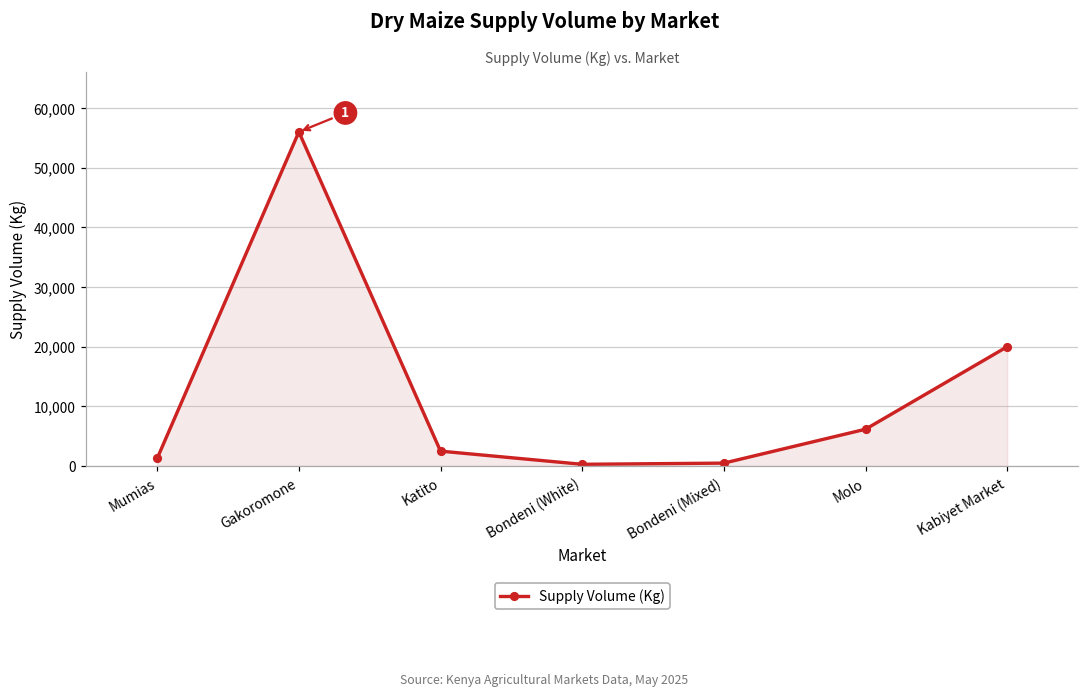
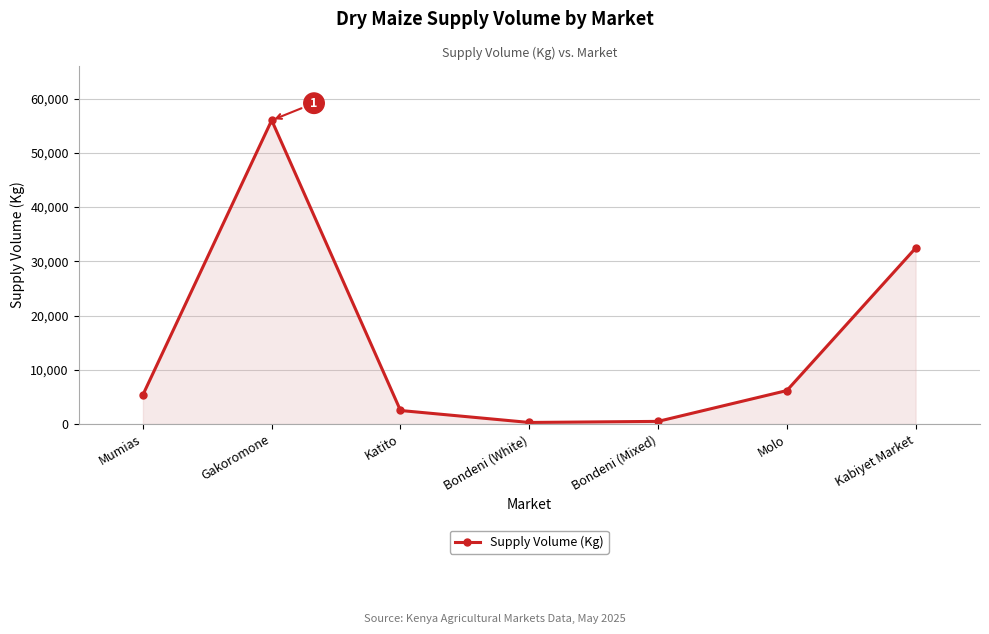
Mumias: 1,000 -> 5,000
Kabiyet Market: 20,000 -> 32,000
